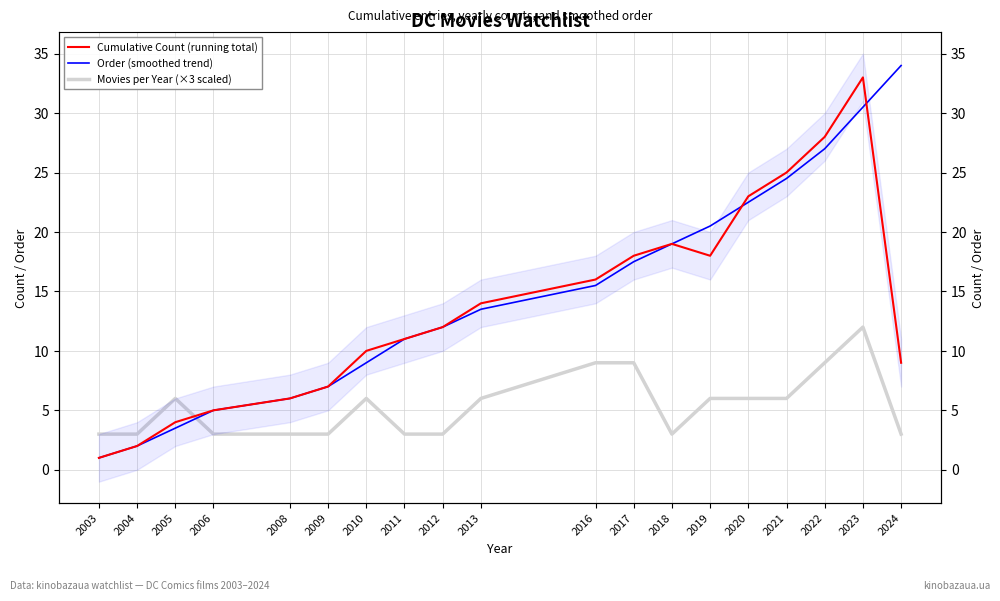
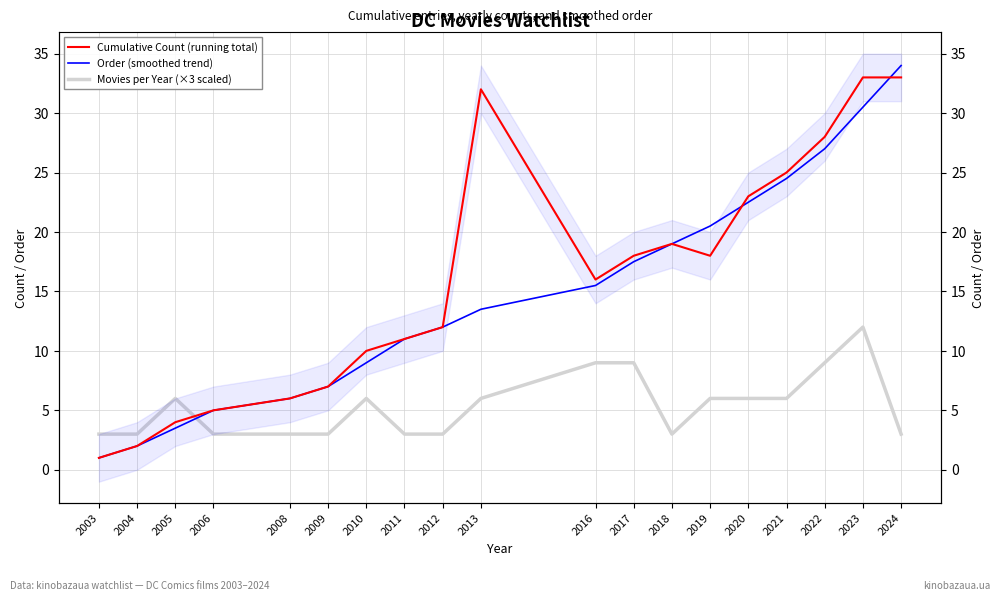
Cumulative Count (running total), 2013: 14 -> 32
Cumulative Count (running total), 2024: 9 -> 33
